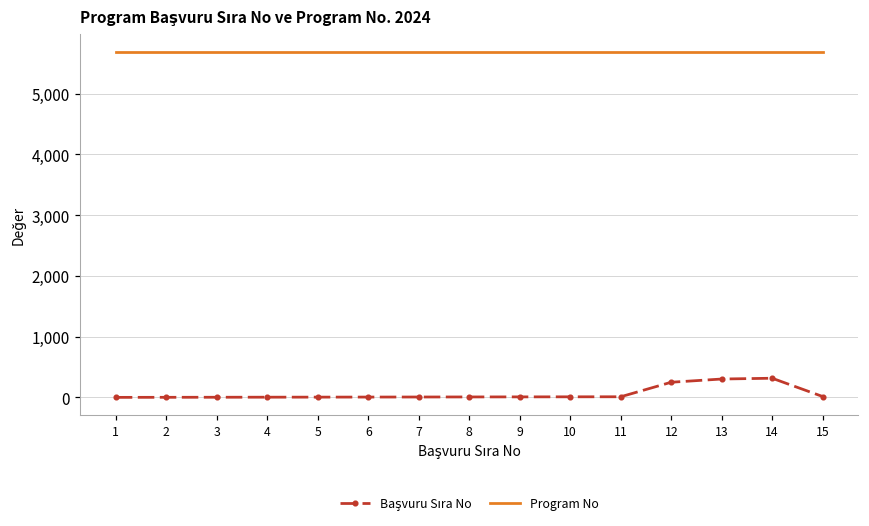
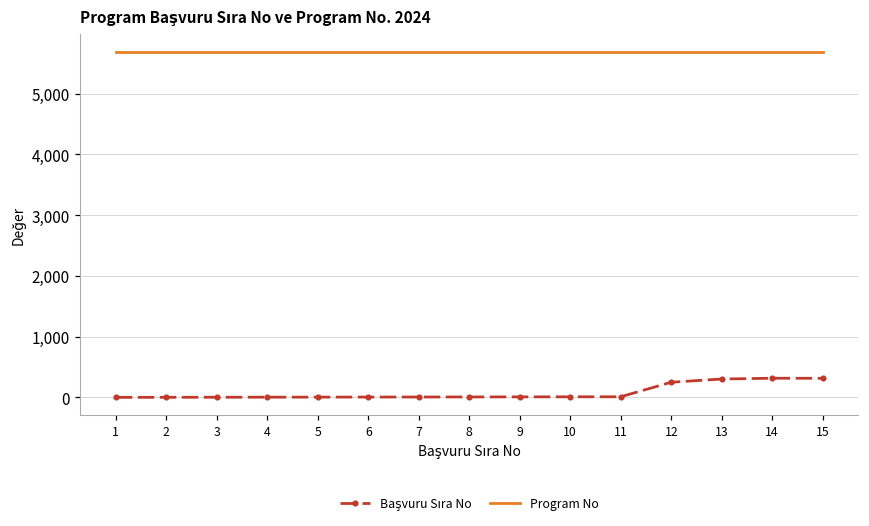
Başvuru Sıra No, 15: 0 -> 300
